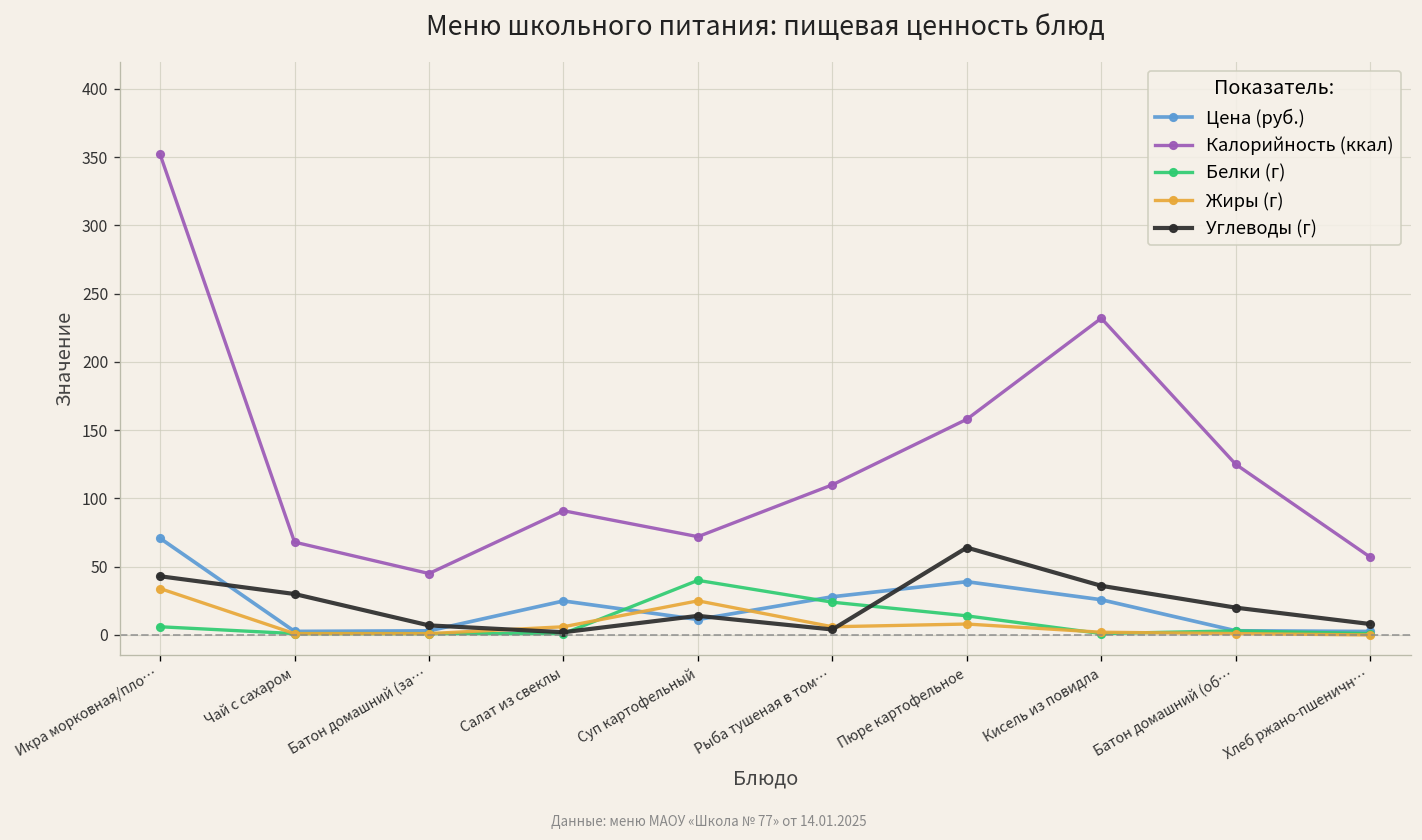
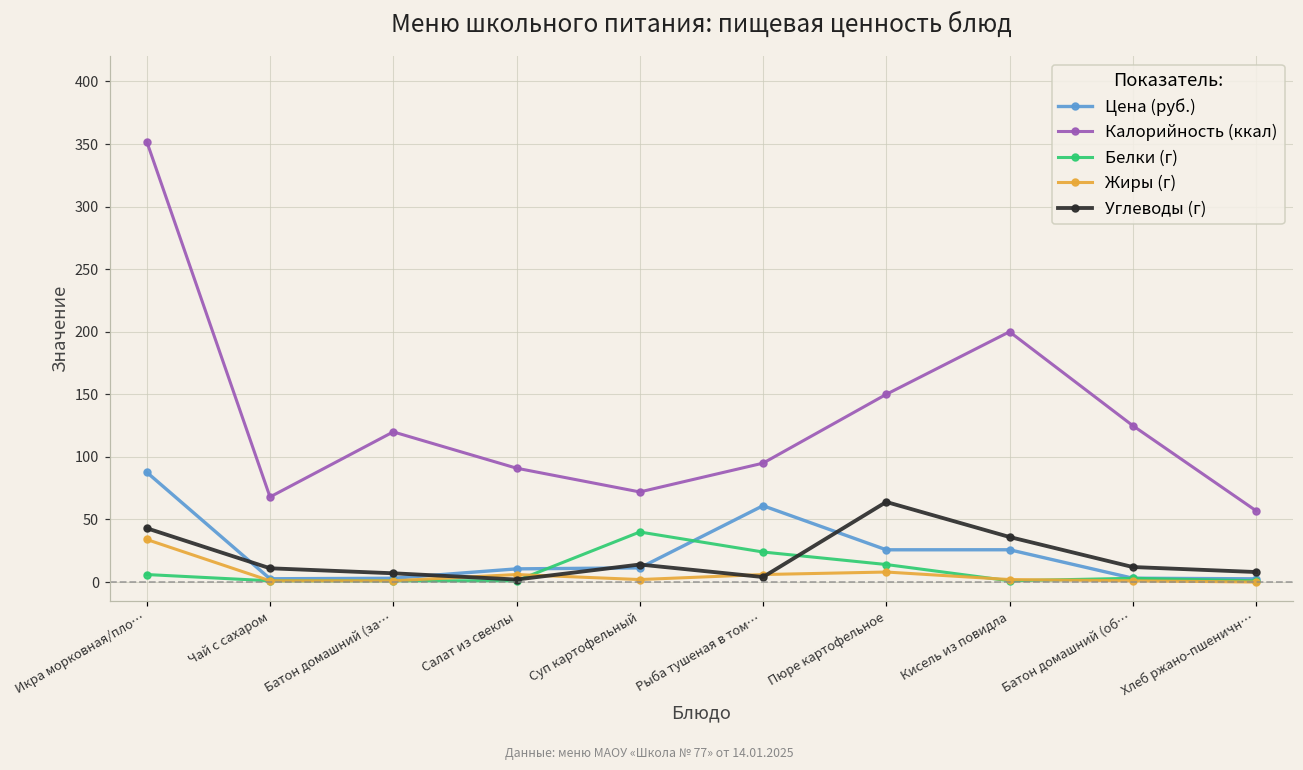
Цена (руб.), Икра морковная/пло…: 71 -> 88
Углеводы (г), Чай с сахаром: 30 -> 11
Калорийность (ккал), Батон домашний (за…: 45 -> 120
Цена (руб.), Салат из свеклы: 25 -> 11
Жиры (г), Суп картофельный: 25 -> 2
Цена (руб.), Рыба тушеная в том…: 28 -> 61
Калорийность (ккал), Рыба тушеная в том…: 110 -> 95
Цена (руб.), Пюре картофельное: 39 -> 26
Калорийность (ккал), Пюре картофельное: 158 -> 150
Калорийность (ккал), Кисель из повидла: 232 -> 200
Углеводы (г), Батон домашний (об…: 20 -> 12
